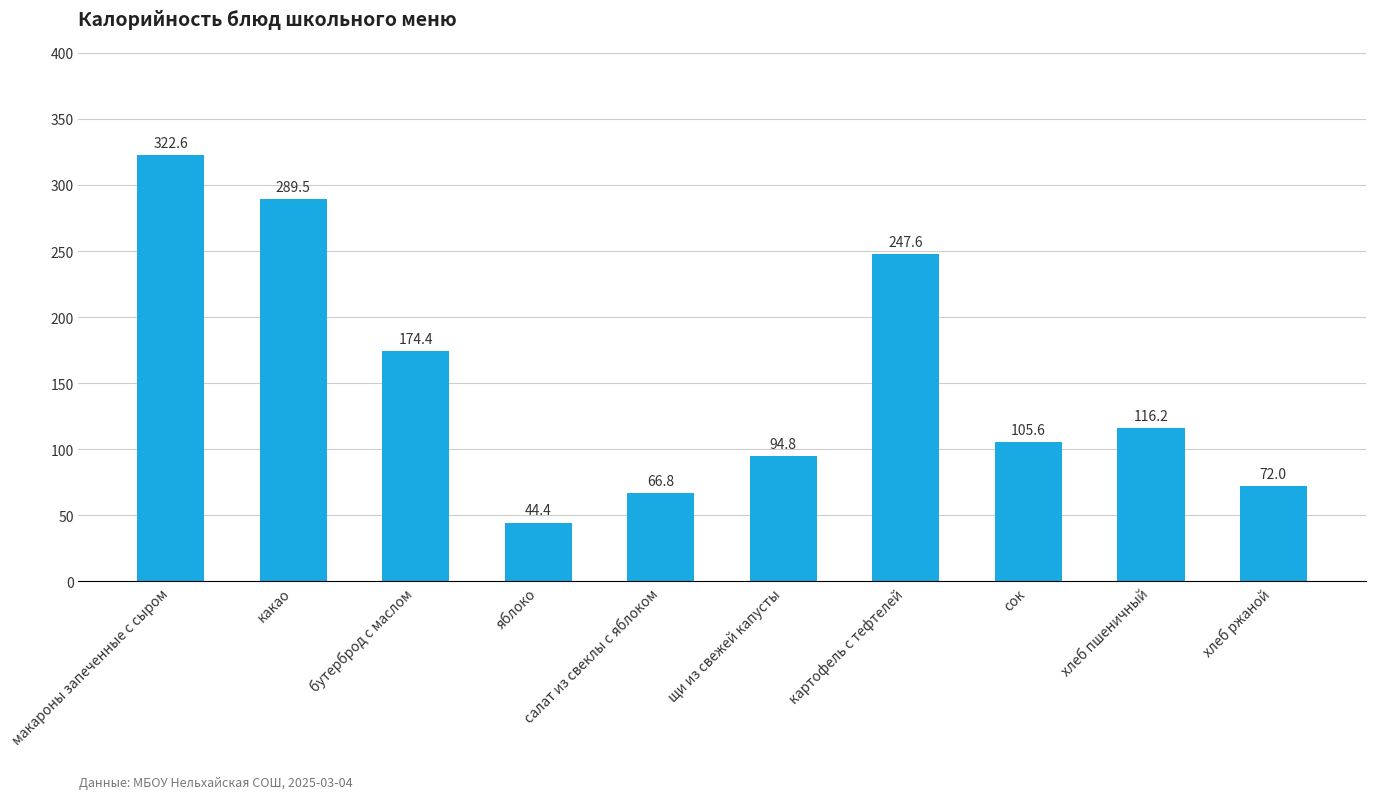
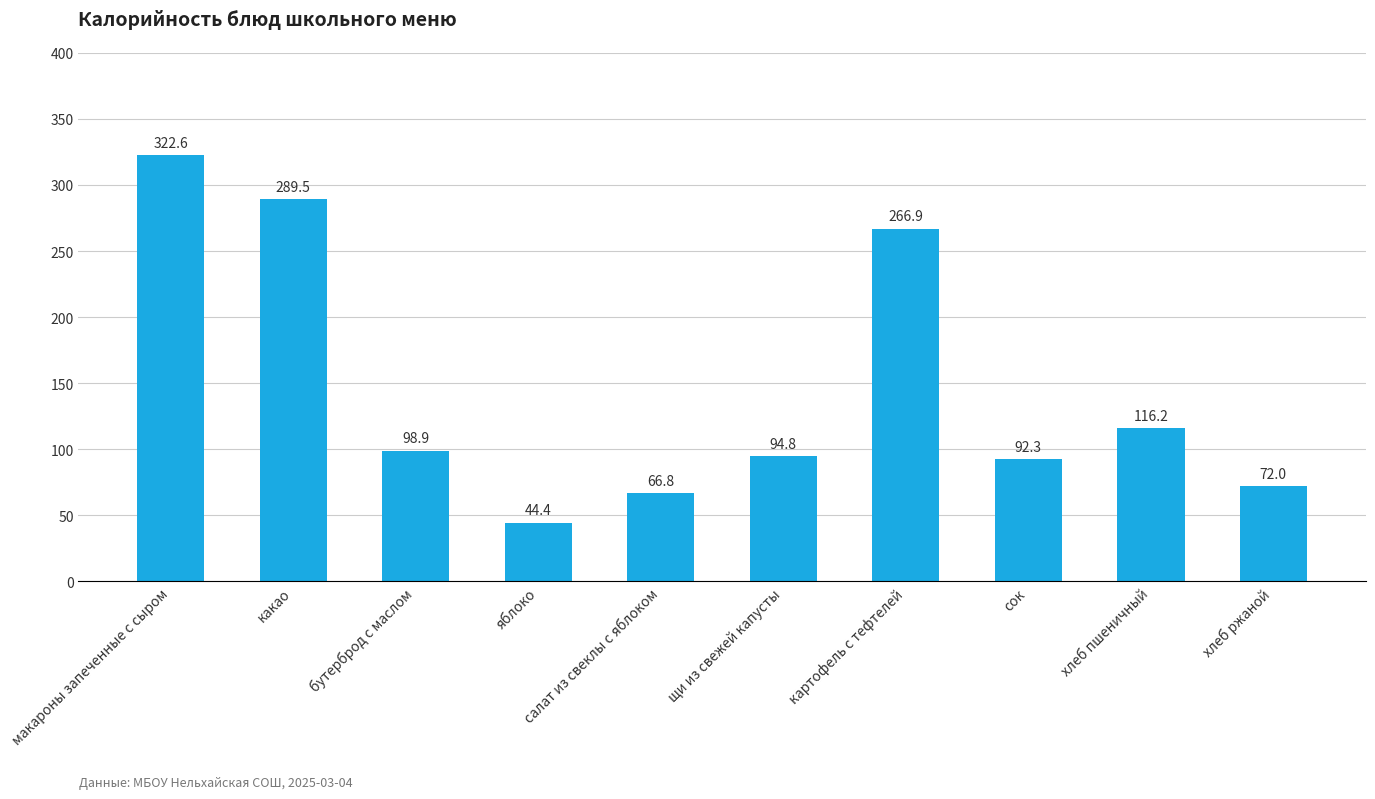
бутерброд с маслом: 174.4 -> 98.9
картофель с тефтелей: 247.6 -> 266.9
сок: 105.6 -> 92.3
